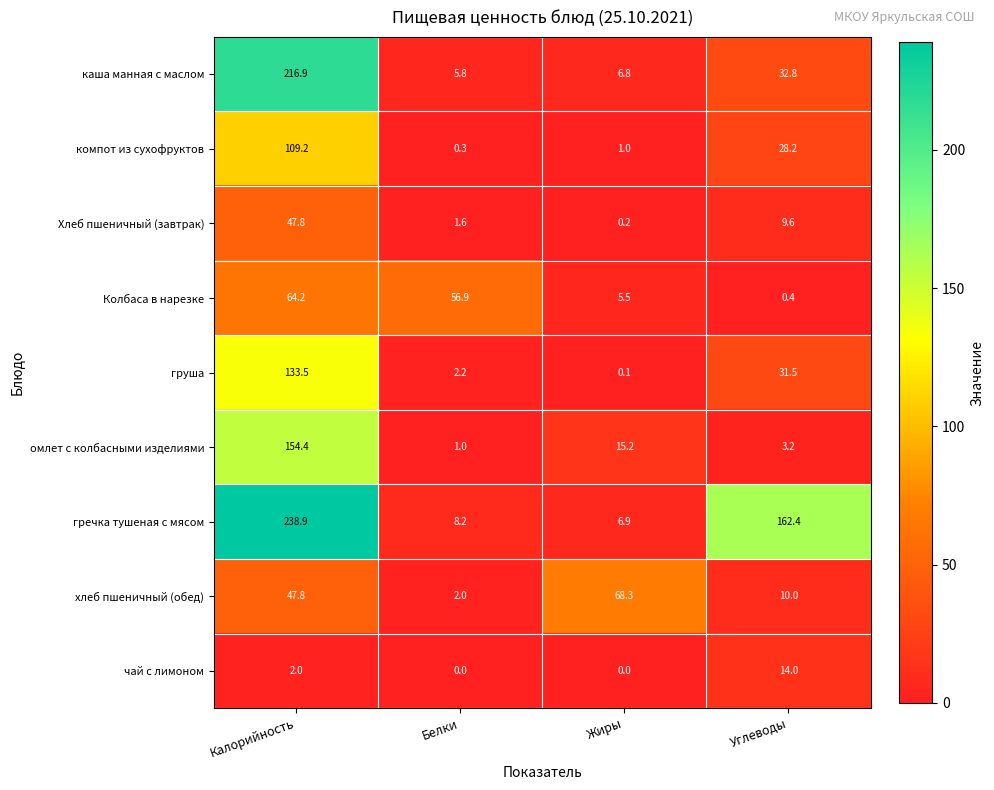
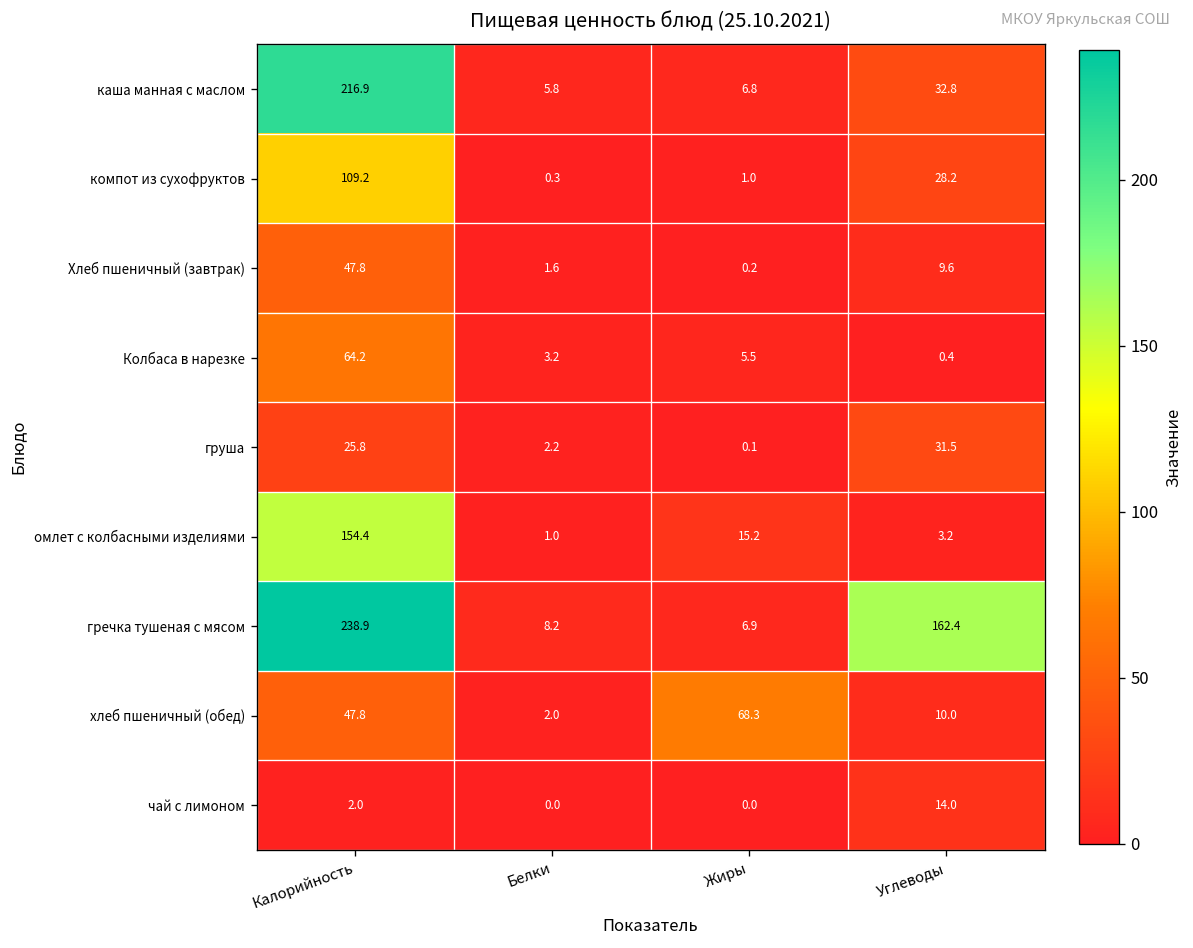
Колбаса в нарезке, Белки: 56.9 -> 3.2
груша, Калорийность: 133.5 -> 25.8
